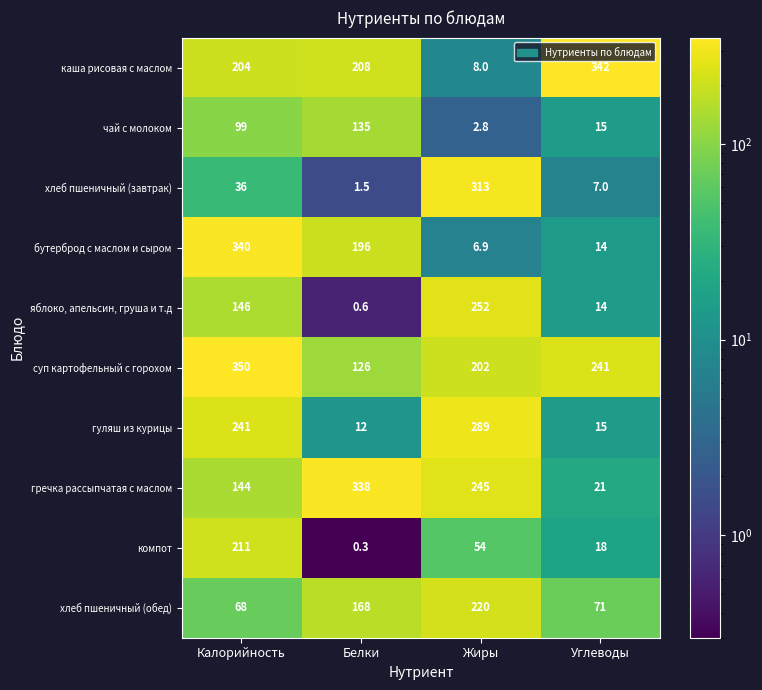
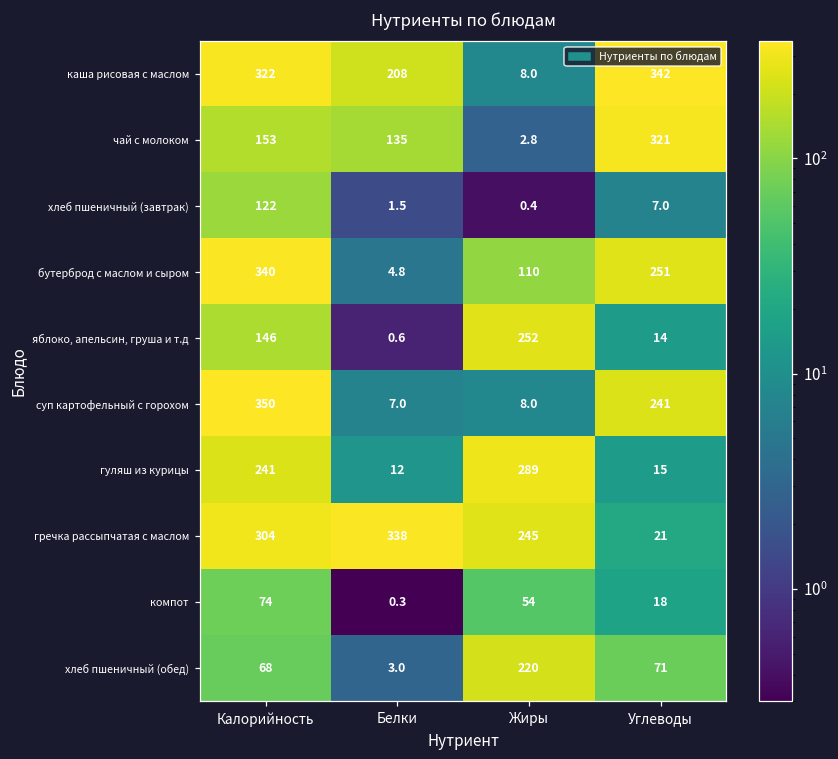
каша рисовая с маслом, Калорийность: 204 -> 322
чай с молоком, Калорийность: 99 -> 153
чай с молоком, Углеводы: 15 -> 321
хлеб пшеничный (завтрак), Калорийность: 36 -> 122
хлеб пшеничный (завтрак), Жиры: 313 -> 0.4
бутерброд с маслом и сыром, Белки: 196 -> 4.8
бутерброд с маслом и сыром, Жиры: 6.9 -> 110
бутерброд с маслом и сыром, Углеводы: 14 -> 251
суп картофельный с горохом, Белки: 126 -> 7.0
суп картофельный с горохом, Жиры: 202 -> 8.0
гречка рассыпчатая с маслом, Калорийность: 144 -> 304
компот, Калорийность: 211 -> 74
хлеб пшеничный (обед), Белки: 168 -> 3.0
